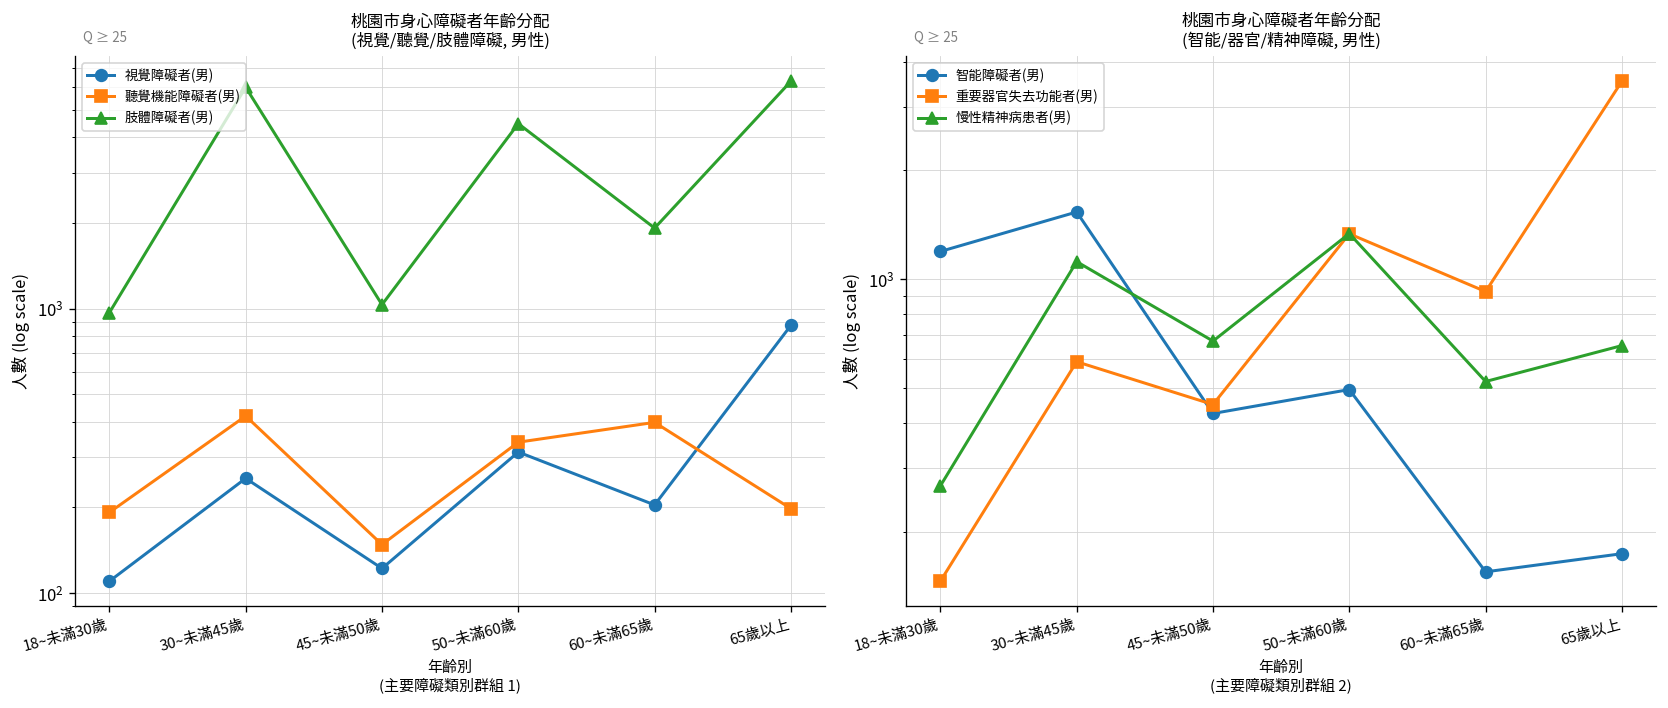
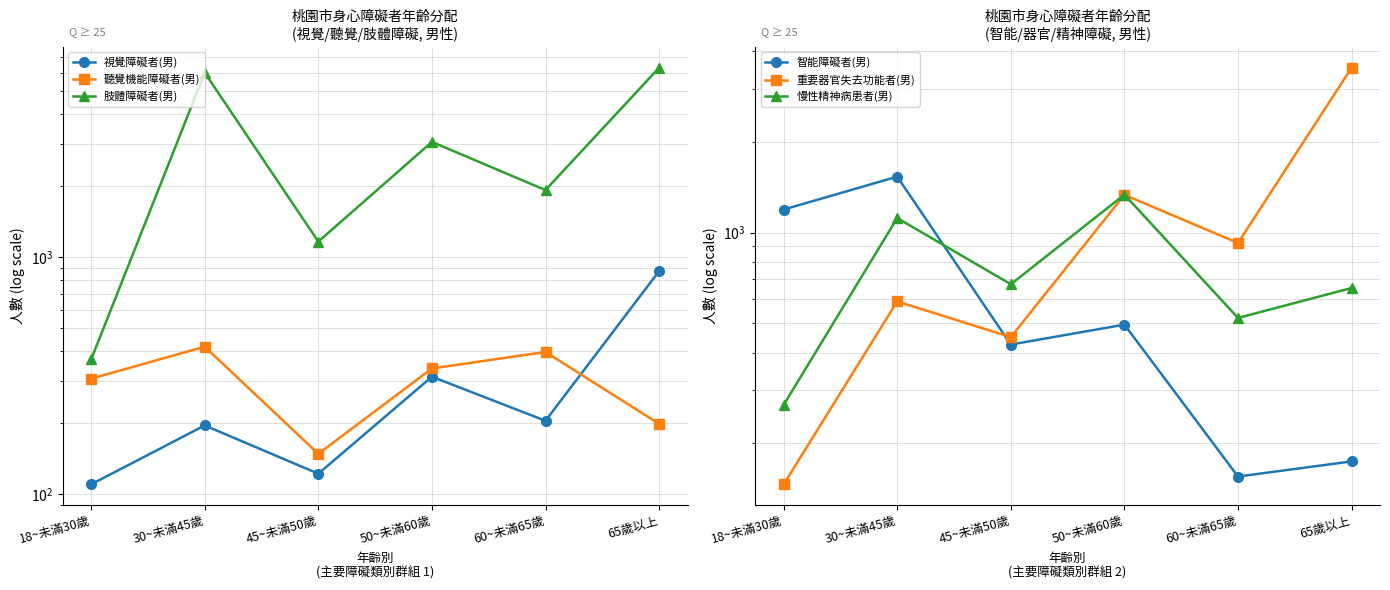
桃園市身心障礙者年齡分配 (視覺/聽覺/肢體障礙, 男性), 聽覺機能障礙者(男), 18~未滿30歲: 190 -> 310
桃園市身心障礙者年齡分配 (視覺/聽覺/肢體障礙, 男性), 肢體障礙者(男), 18~未滿30歲: 970 -> 370
桃園市身心障礙者年齡分配 (視覺/聽覺/肢體障礙, 男性), 視覺障礙者(男), 30~未滿45歲: 250 -> 200
桃園市身心障礙者年齡分配 (視覺/聽覺/肢體障礙, 男性), 肢體障礙者(男), 45~未滿50歲: 1000 -> 1200
桃園市身心障礙者年齡分配 (視覺/聽覺/肢體障礙, 男性), 肢體障礙者(男), 50~未滿60歲: 4500 -> 3100
